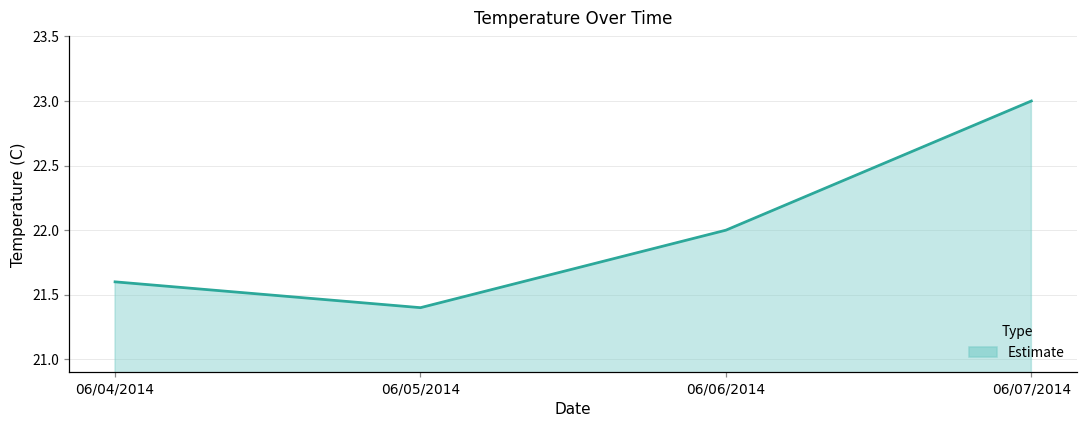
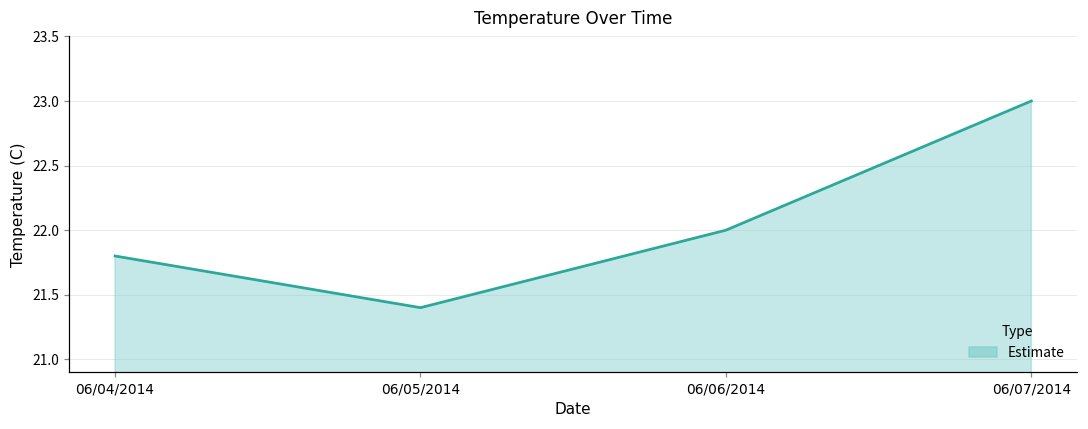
06/04/2014: 21.6 -> 21.8
